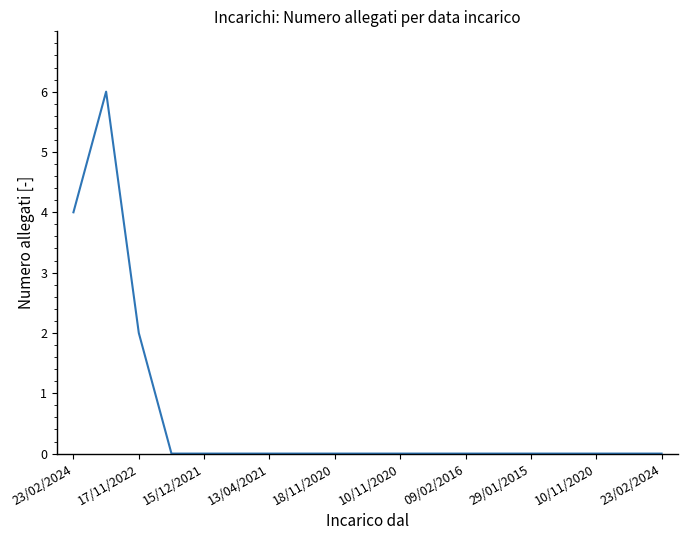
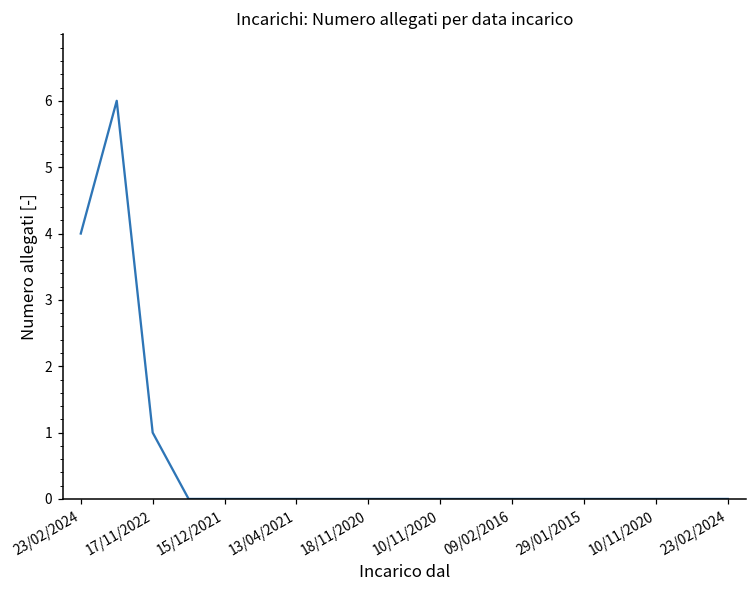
17/11/2022: 2 -> 1
